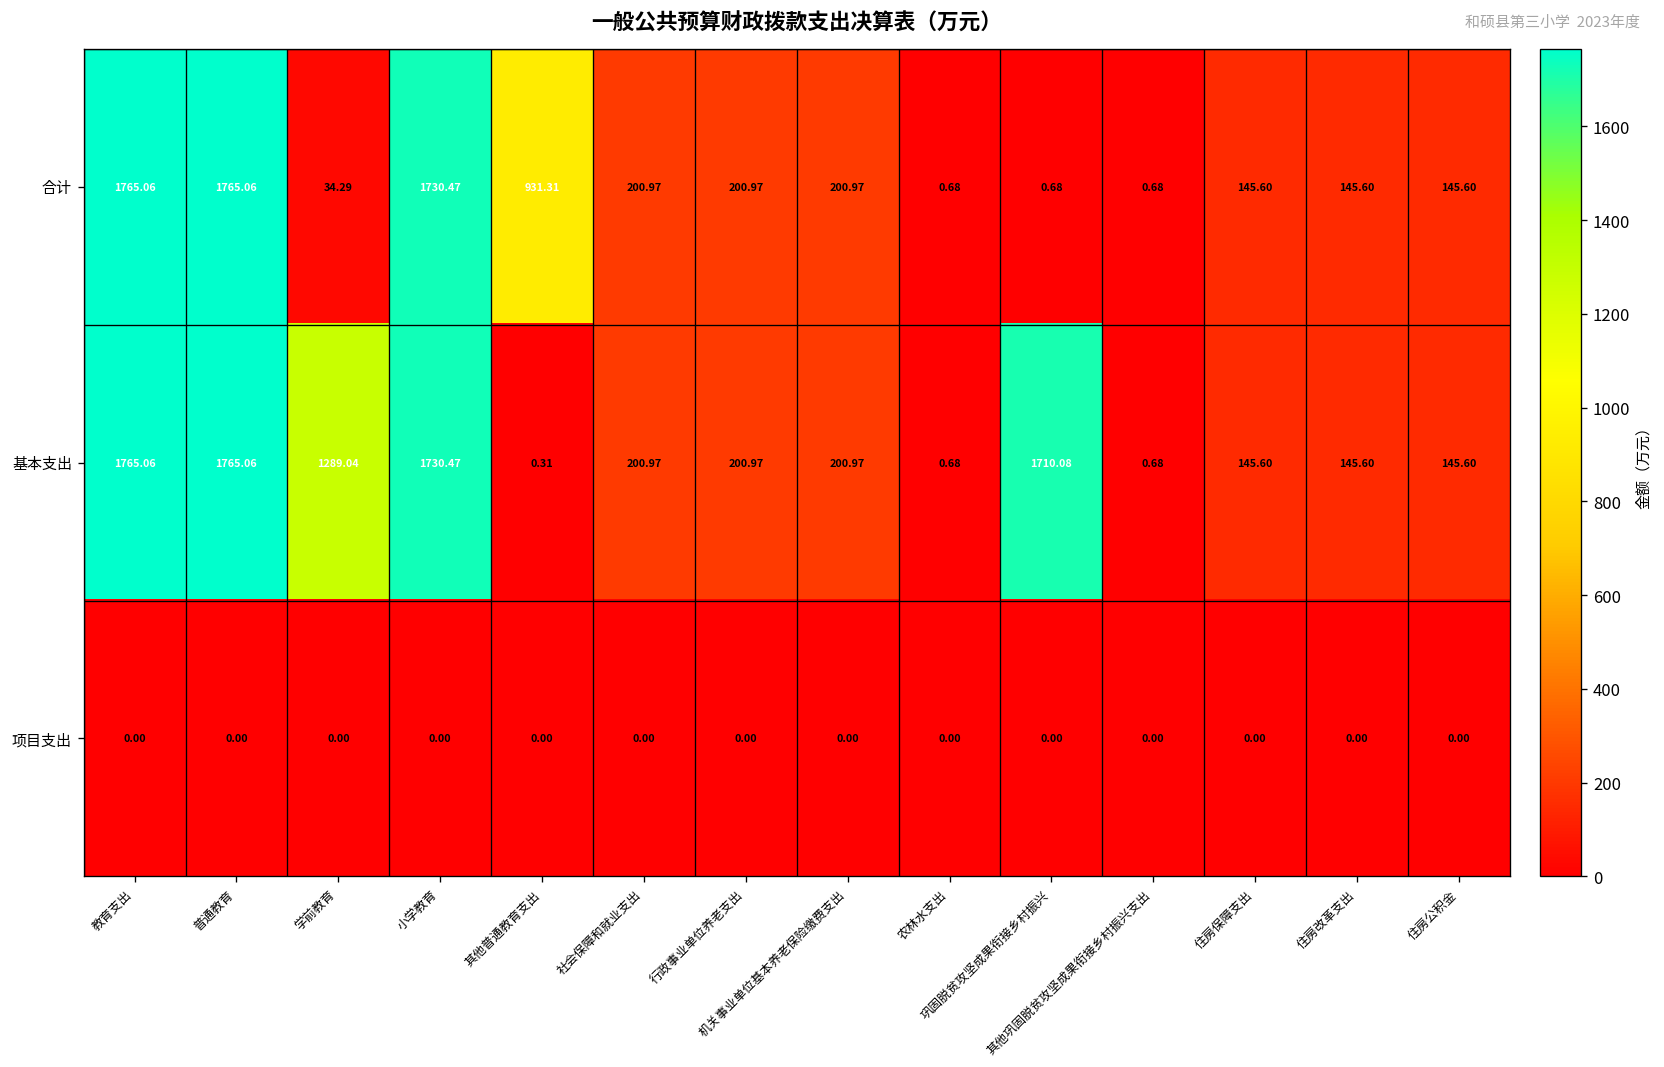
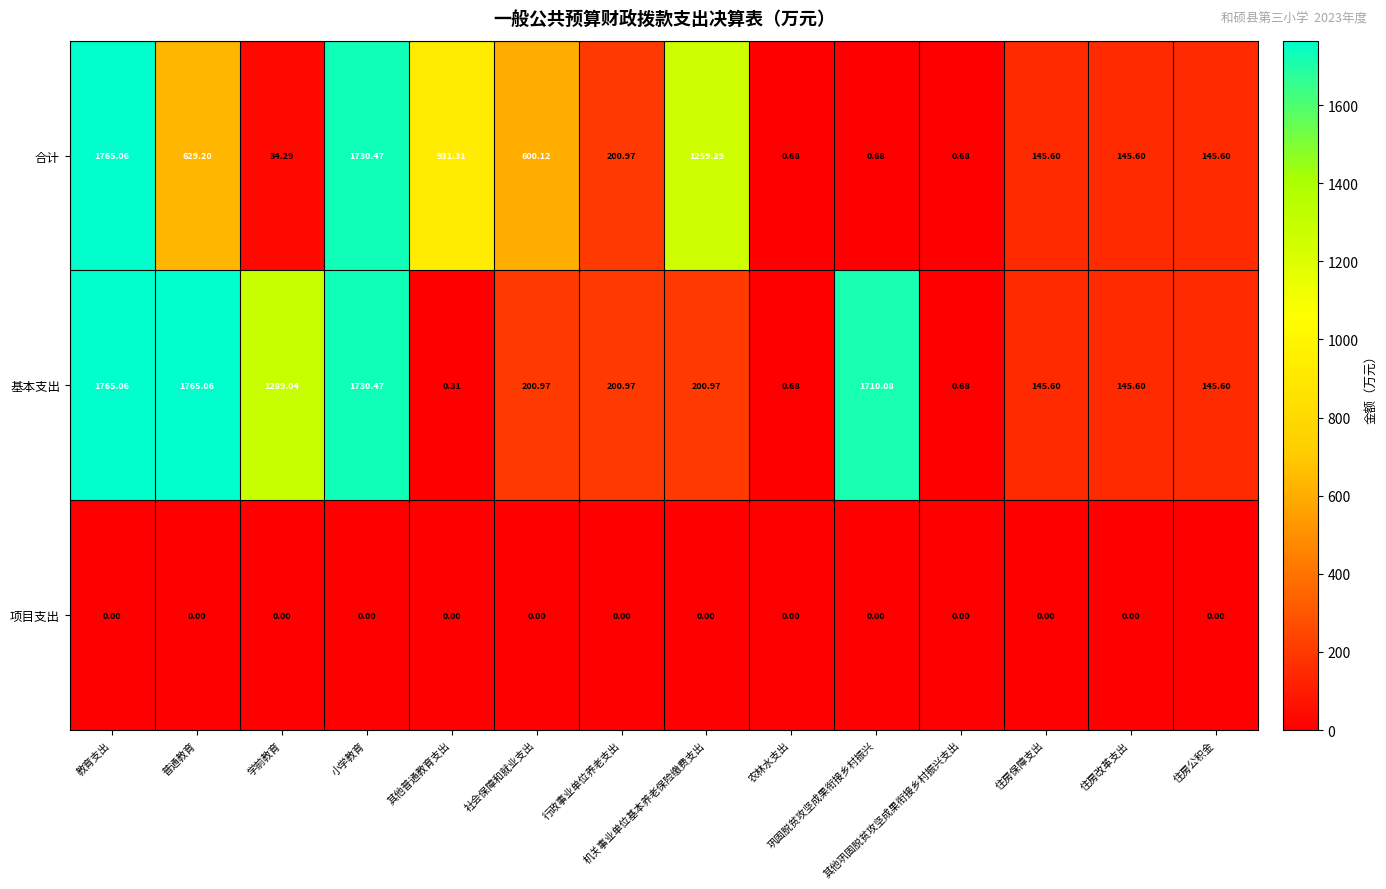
合计, 普通教育: 1765.06 -> 629.20
合计, 社会保障和就业支出: 200.97 -> 600.12
合计, 机关事业单位基本养老保险缴费支出: 200.97 -> 1259.29
